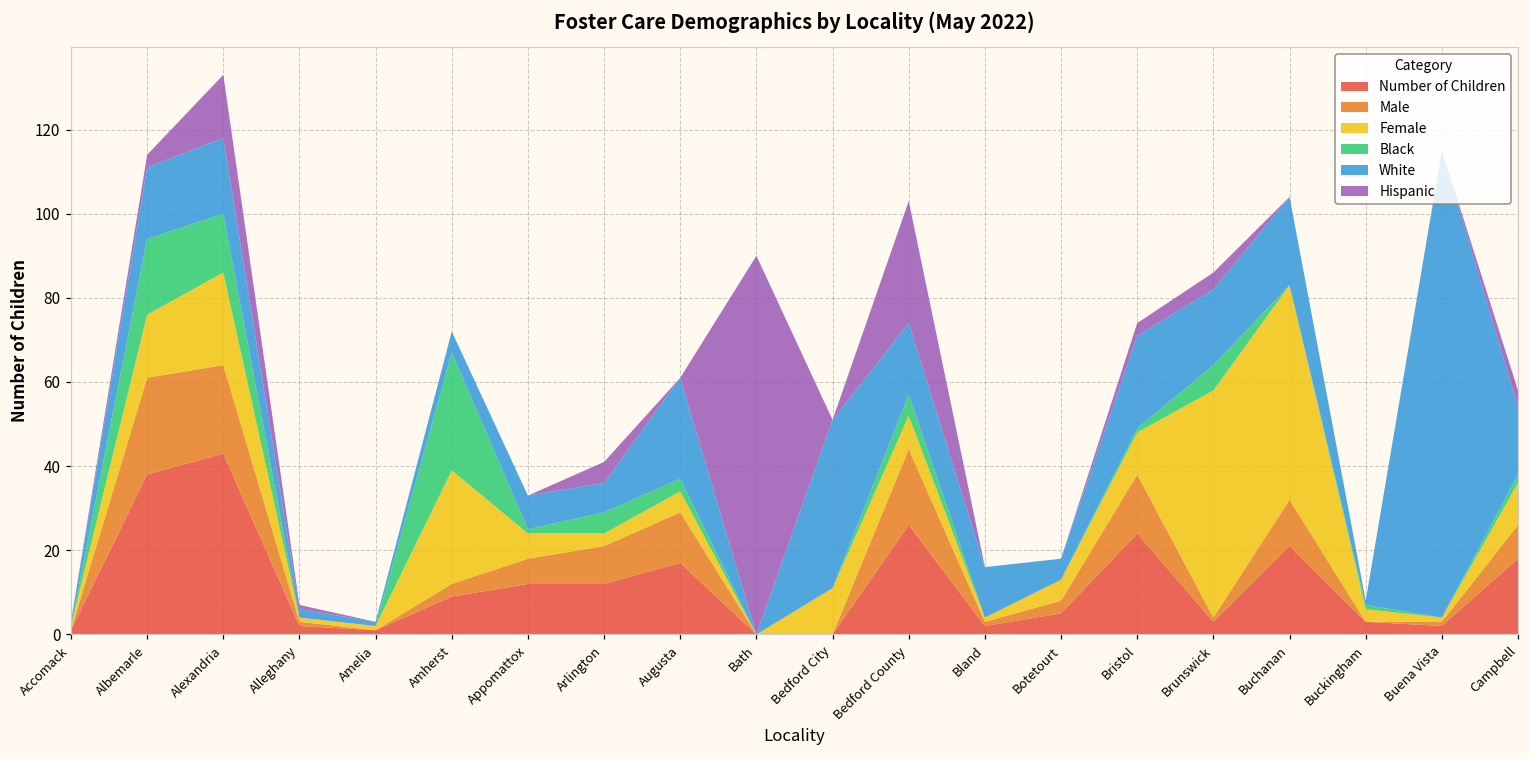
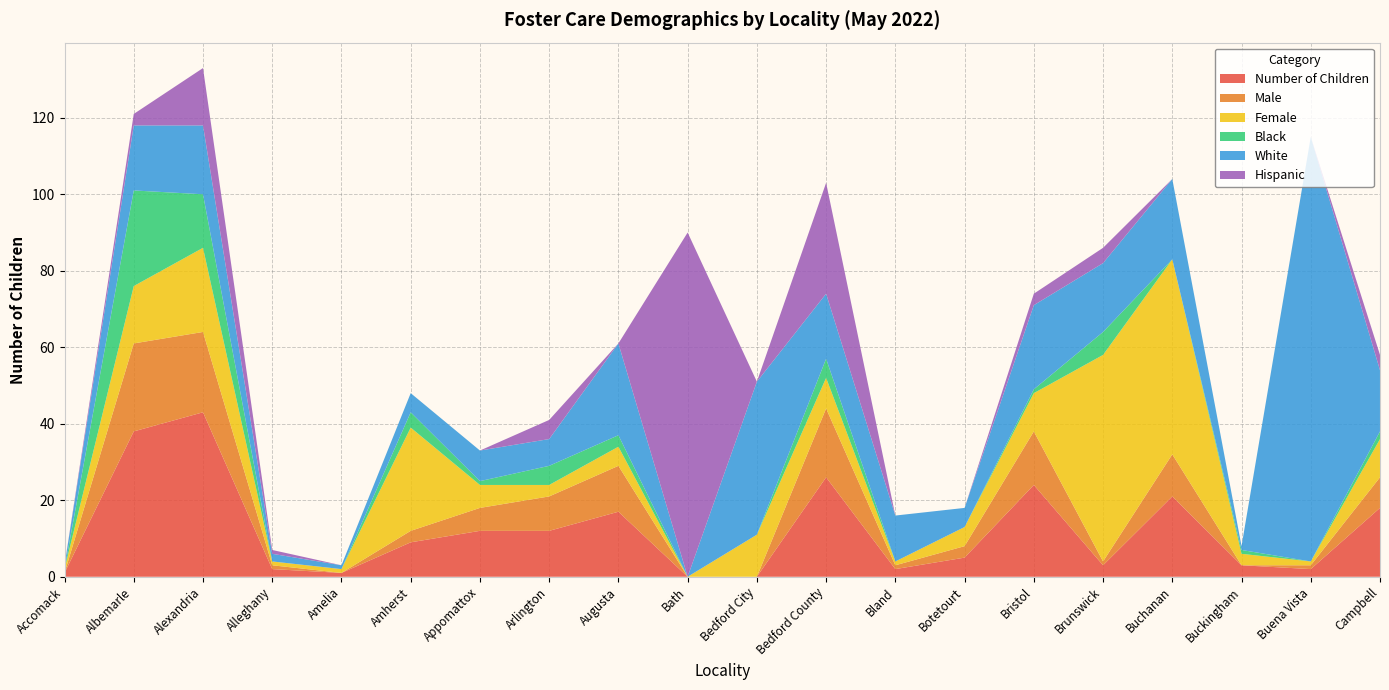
Black, Albemarle: 18 -> 25
Black, Amherst: 28 -> 4
